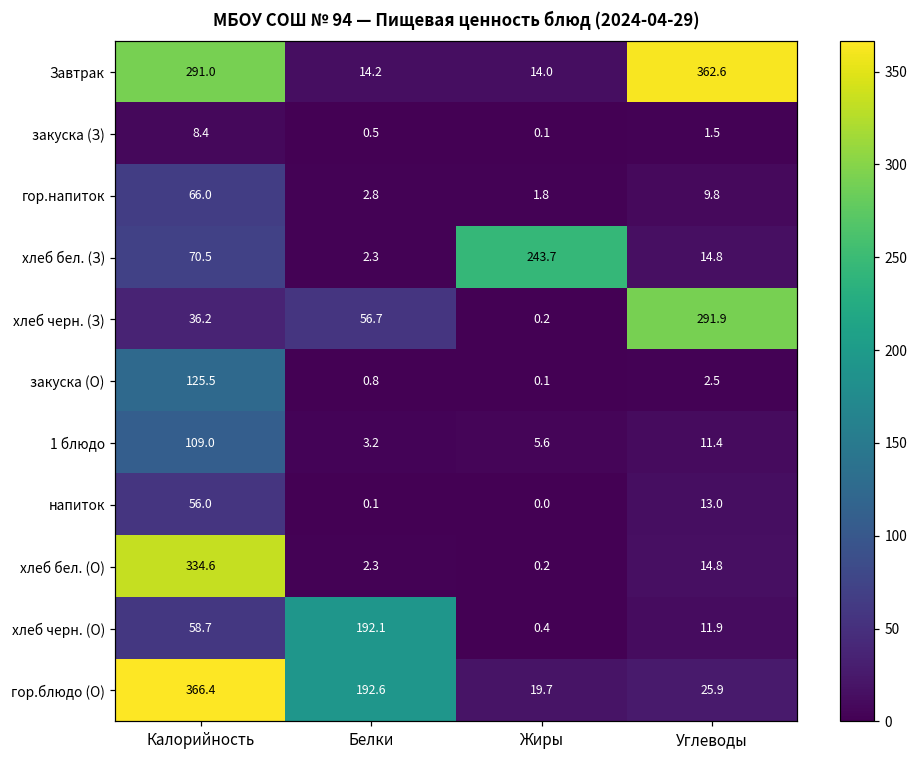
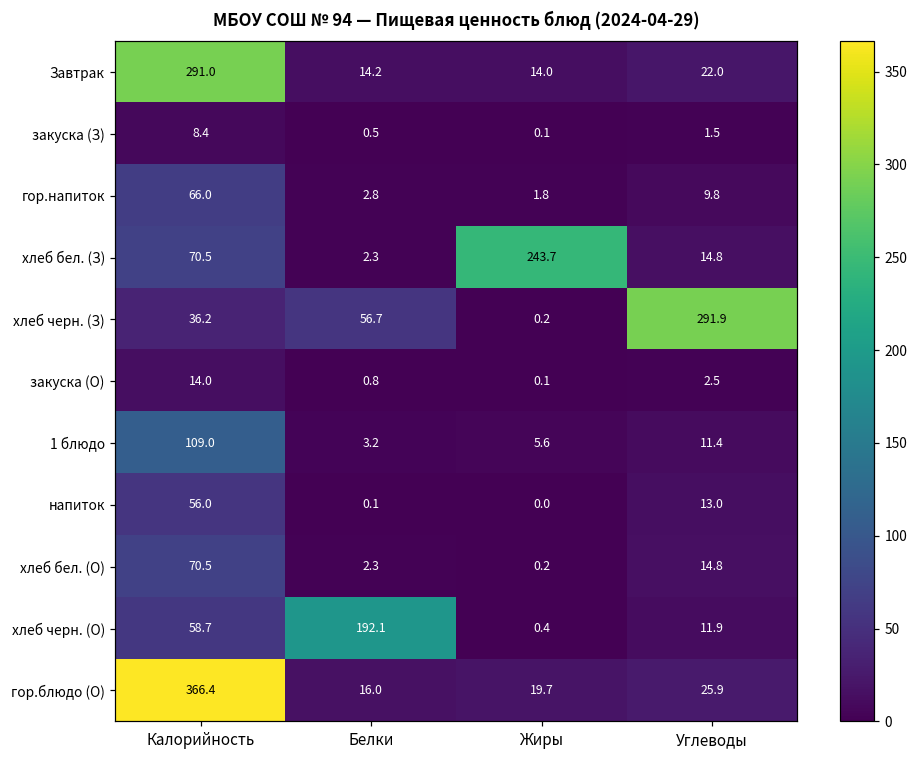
Завтрак, Углеводы: 362.6 -> 22.0
закуска (О), Калорийность: 125.5 -> 14.0
хлеб бел. (О), Калорийность: 334.6 -> 70.5
гор.блюдо (О), Белки: 192.6 -> 16.0
